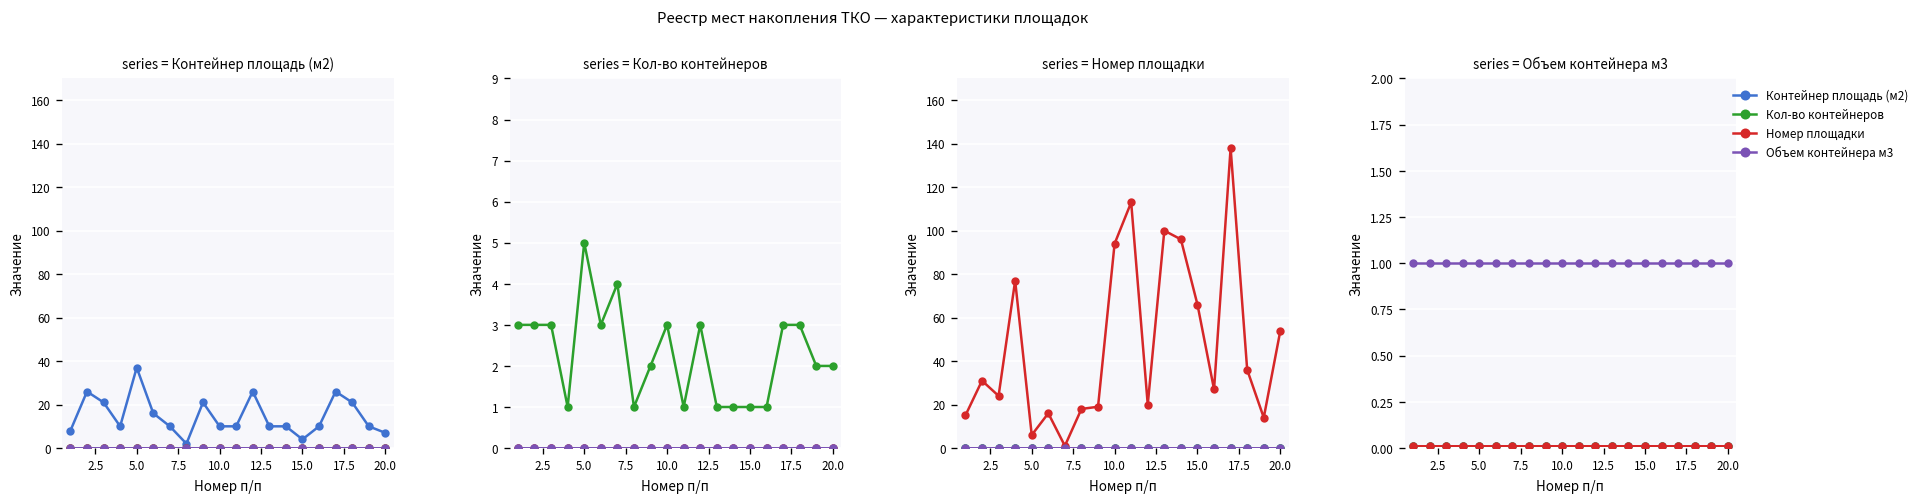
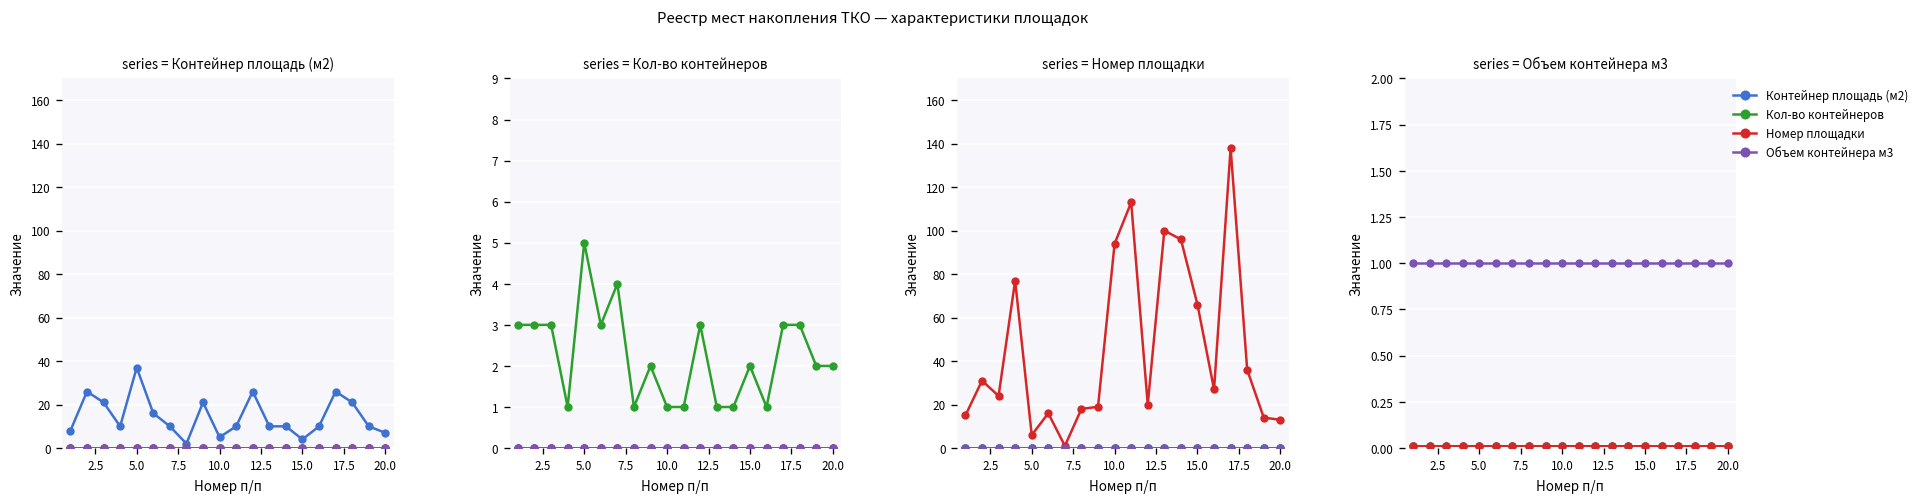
series = Контейнер площадь (м2), Контейнер площадь (м2), 10.0: 10 -> 5
series = Кол-во контейнеров, Кол-во контейнеров, 10.0: 3 -> 1
series = Кол-во контейнеров, Кол-во контейнеров, 15.0: 1 -> 2
series = Номер площадки, Номер площадки, 20.0: 54 -> 13
